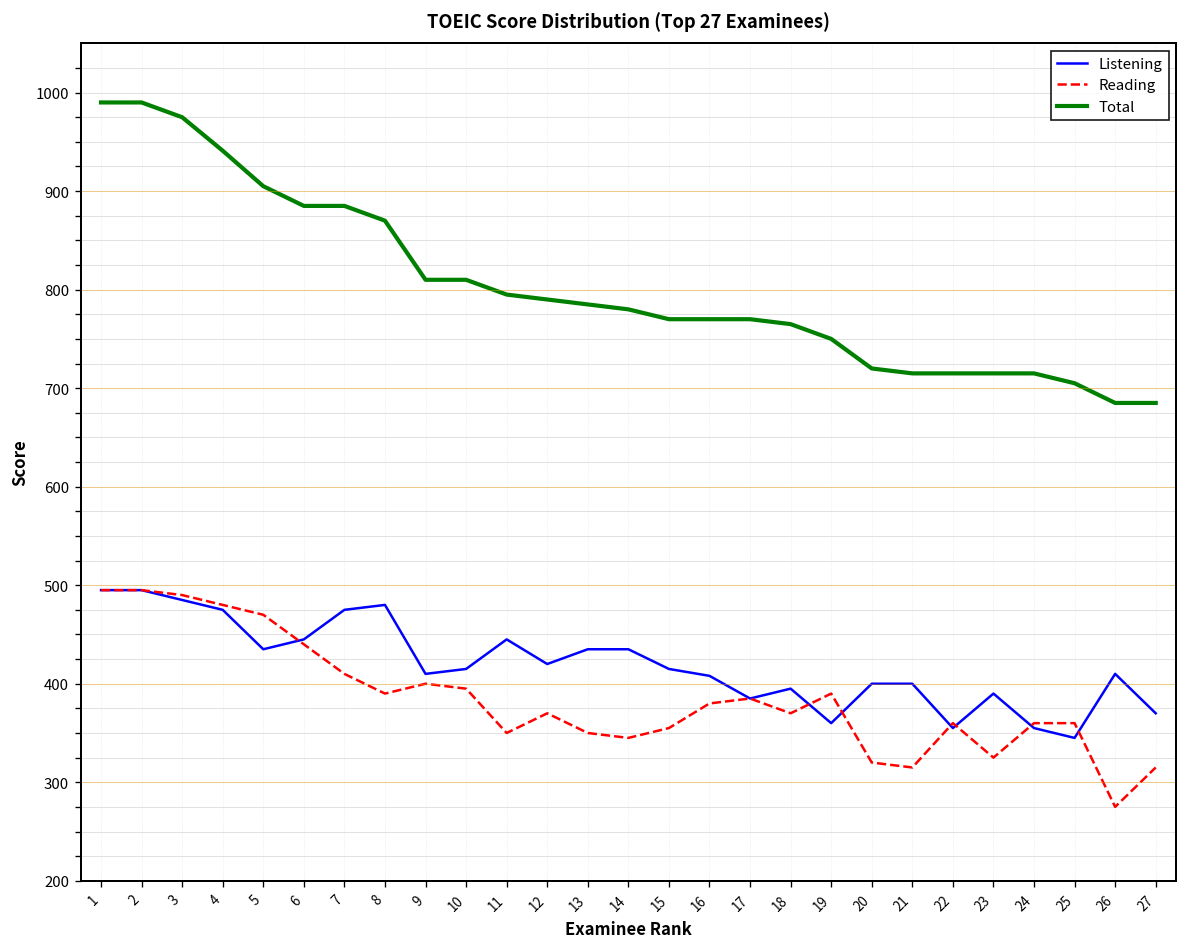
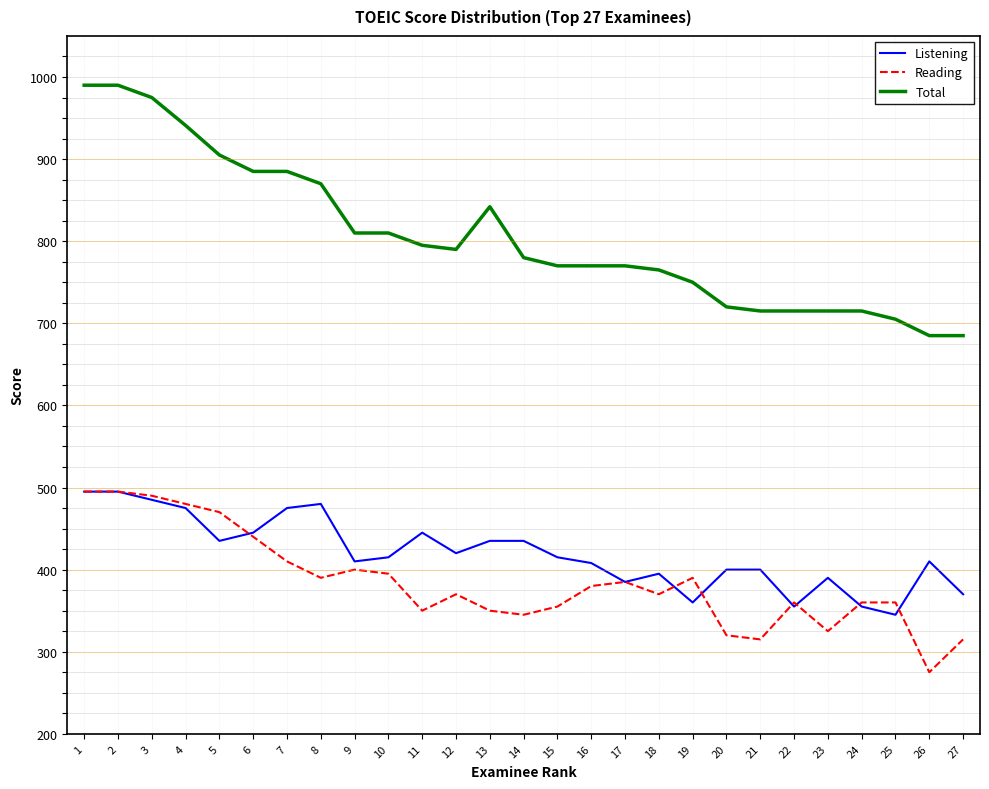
Total, 13: 790 -> 840
